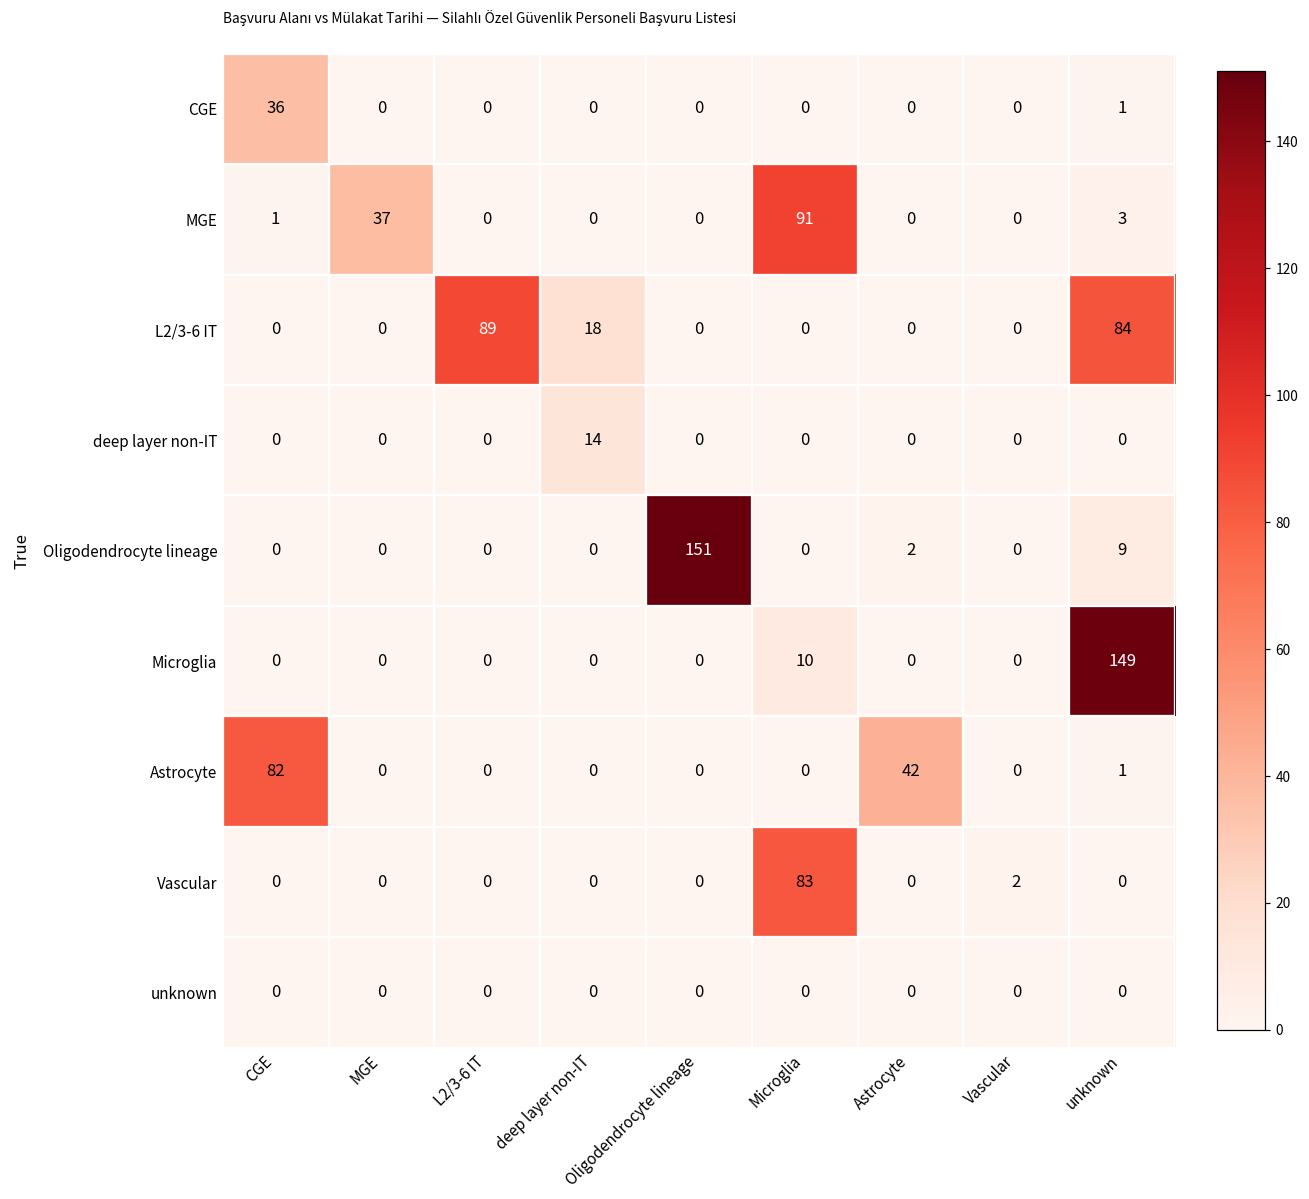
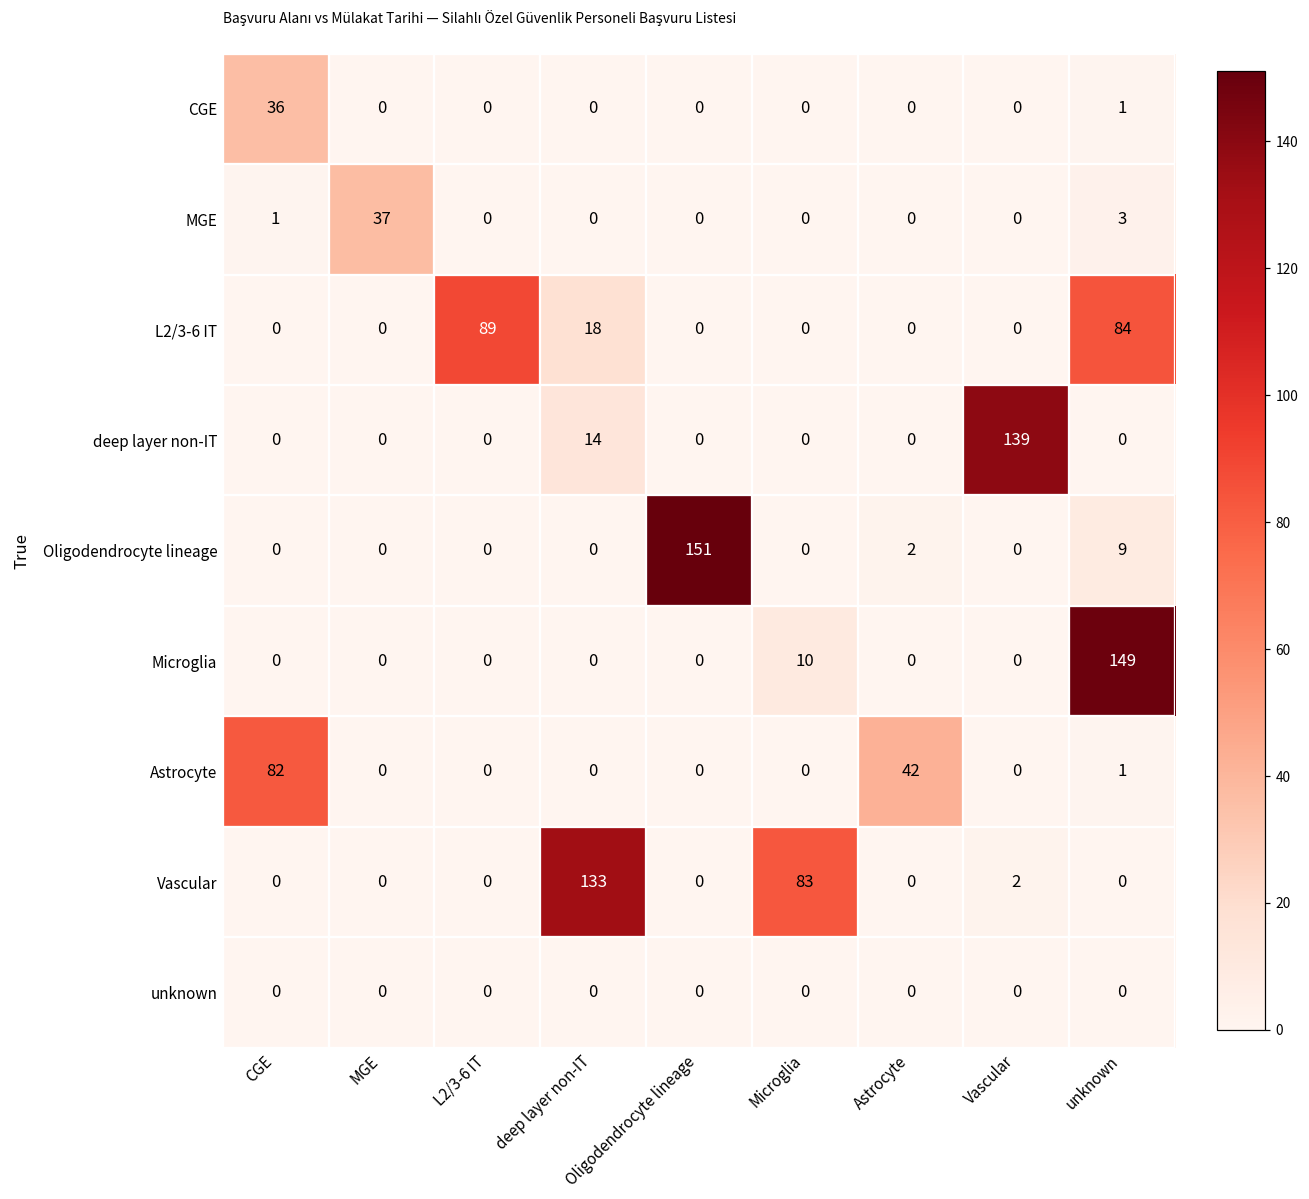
MGE, Microglia: 91 -> 0
deep layer non-IT, Vascular: 0 -> 139
Vascular, deep layer non-IT: 0 -> 133
